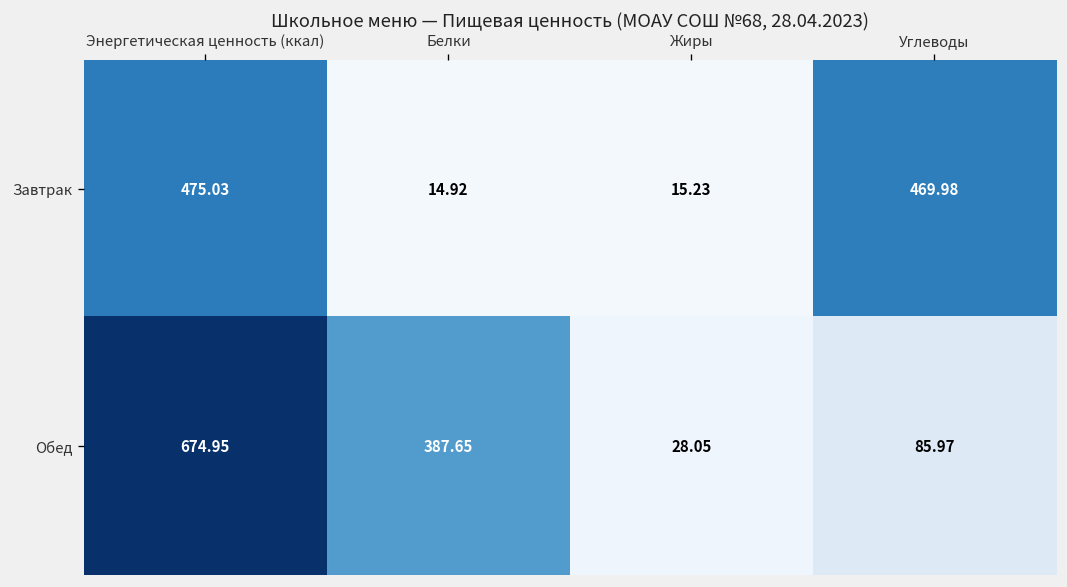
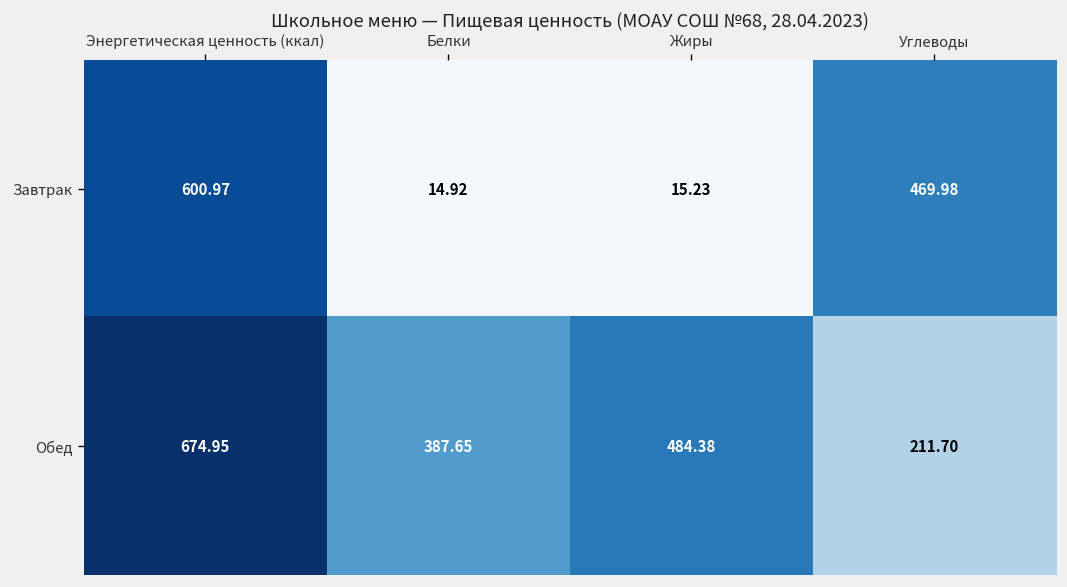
Завтрак, Энергетическая ценность (ккал): 475.03 -> 600.97
Обед, Жиры: 28.05 -> 484.38
Обед, Углеводы: 85.97 -> 211.70
